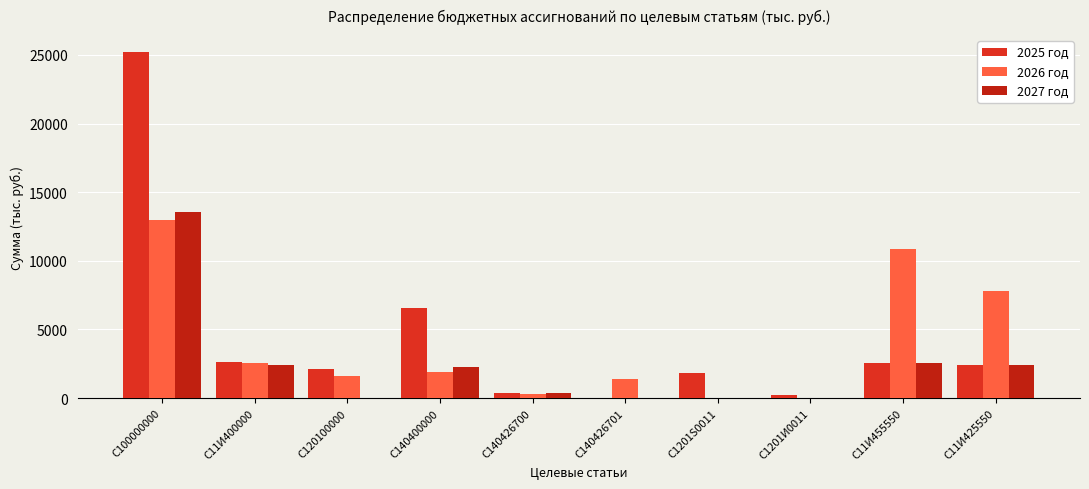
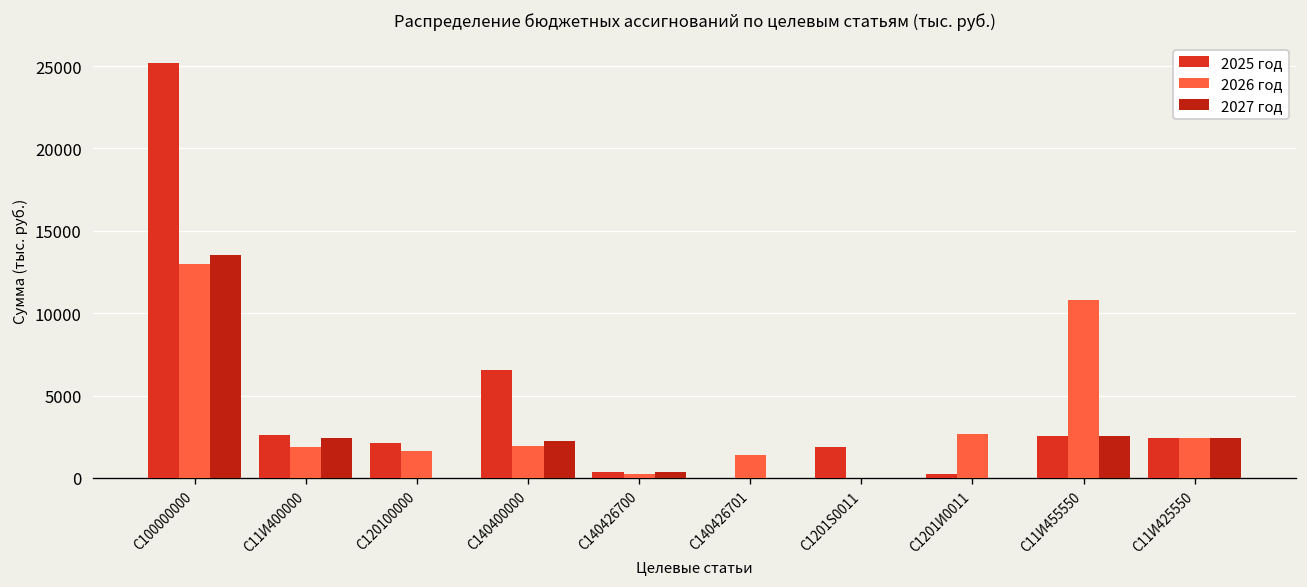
2026 год, С11И400000: 2500 -> 1900
2026 год, С1201И0011: 0 -> 2700
2026 год, С11И425550: 7800 -> 2400
